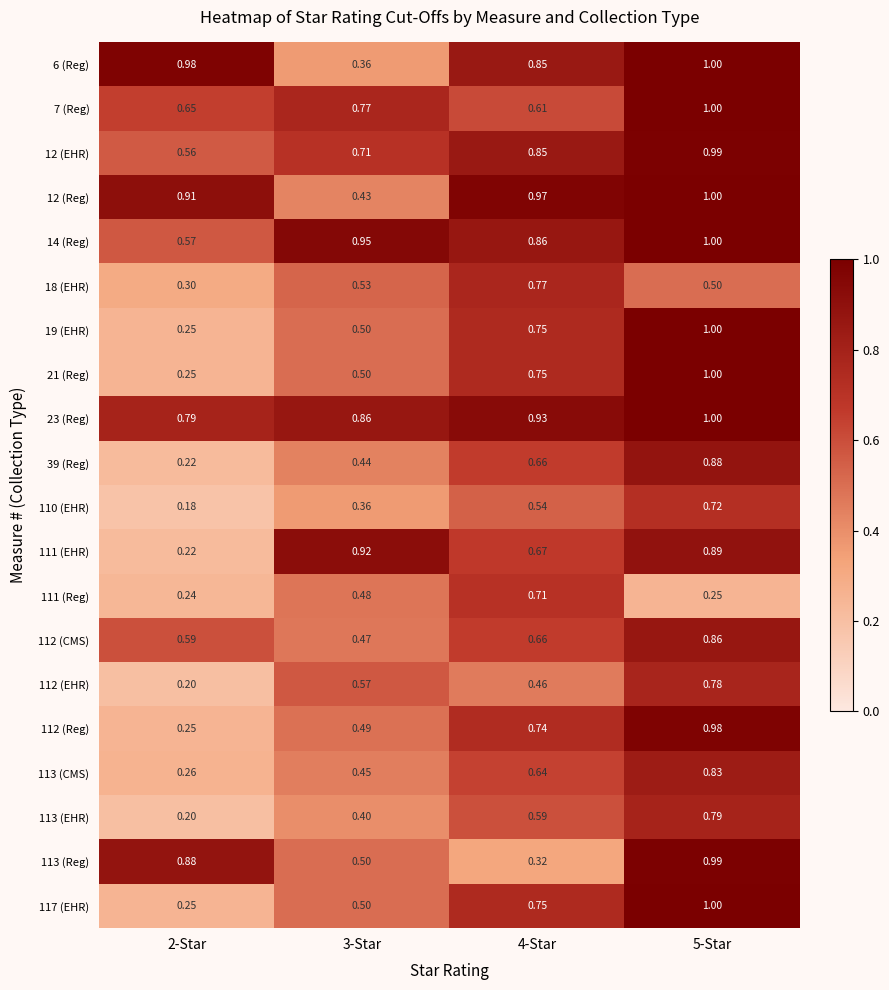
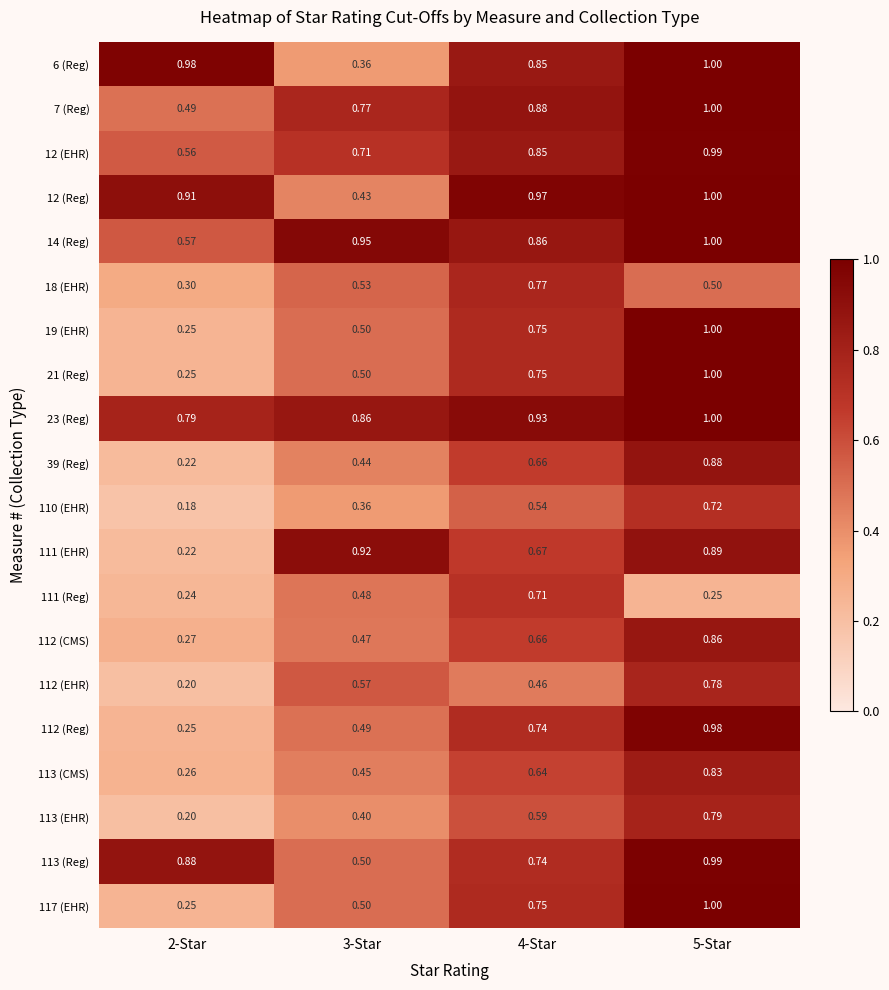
7 (Reg), 2-Star: 0.65 -> 0.49
7 (Reg), 4-Star: 0.61 -> 0.88
112 (CMS), 2-Star: 0.59 -> 0.27
113 (Reg), 4-Star: 0.32 -> 0.74
